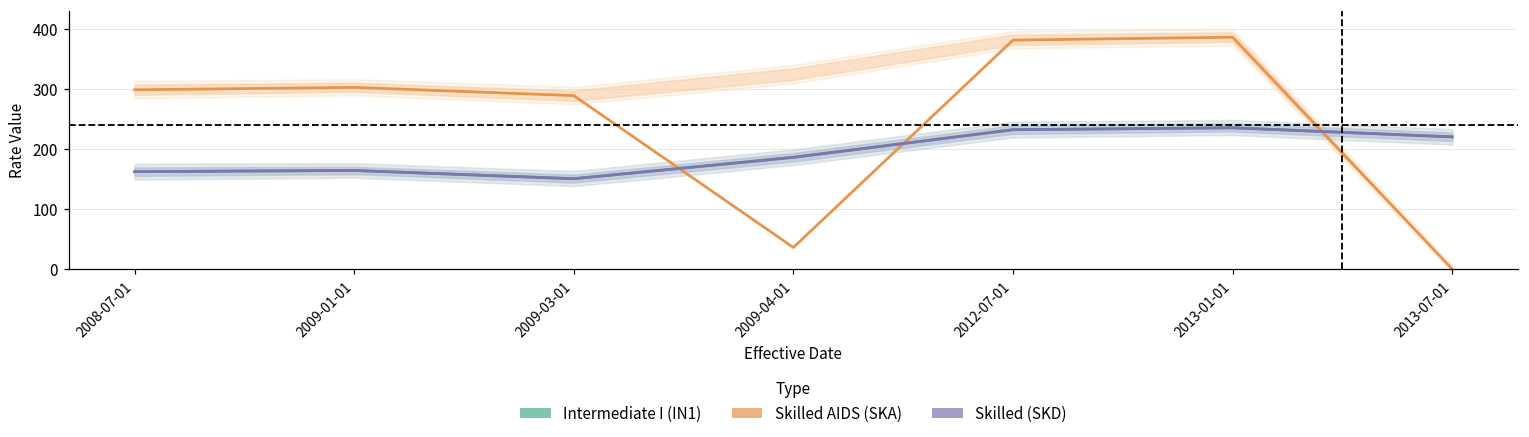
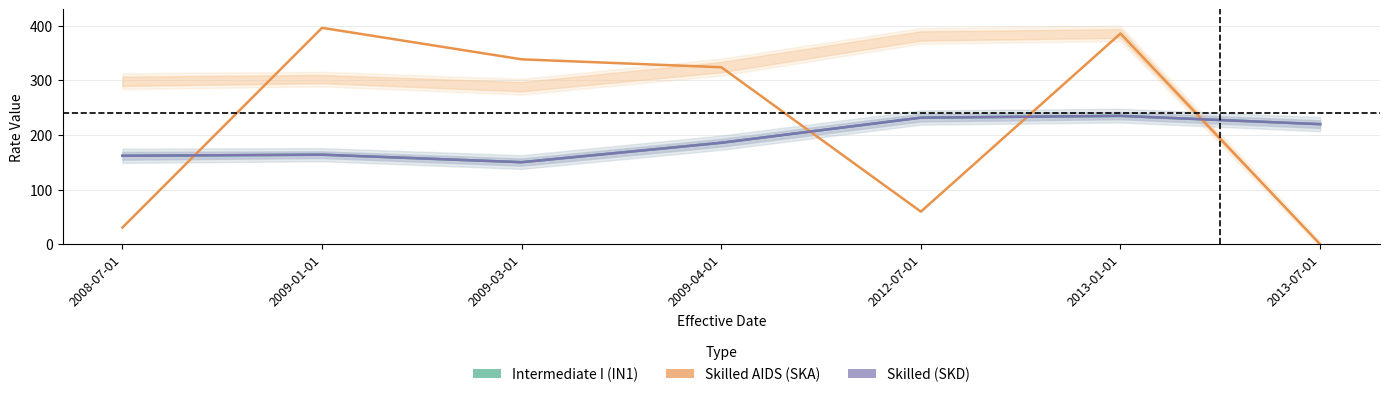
Skilled AIDS (SKA), 2008-07-01: 300 -> 30
Skilled AIDS (SKA), 2009-01-01: 300 -> 400
Skilled AIDS (SKA), 2009-03-01: 290 -> 340
Skilled AIDS (SKA), 2009-04-01: 40 -> 320
Skilled AIDS (SKA), 2012-07-01: 380 -> 60
